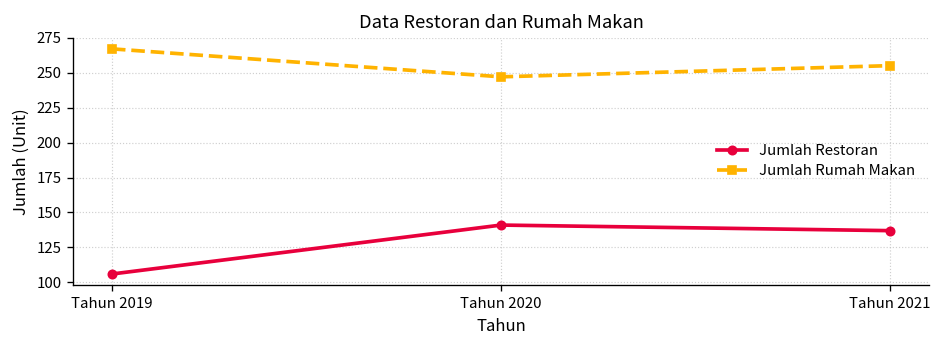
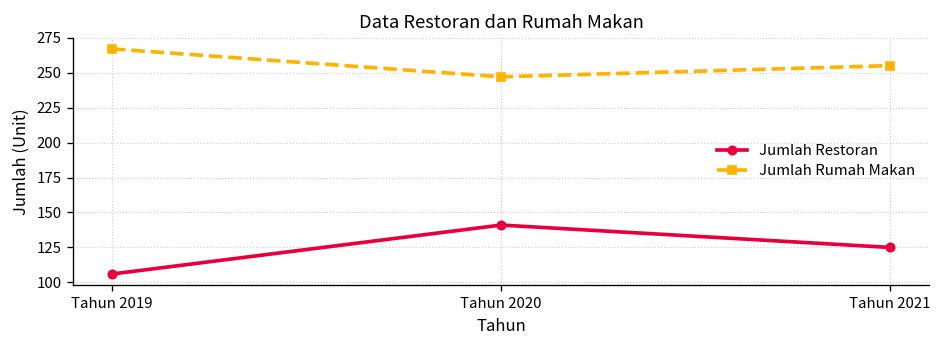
Jumlah Restoran, Tahun 2021: 137 -> 125
